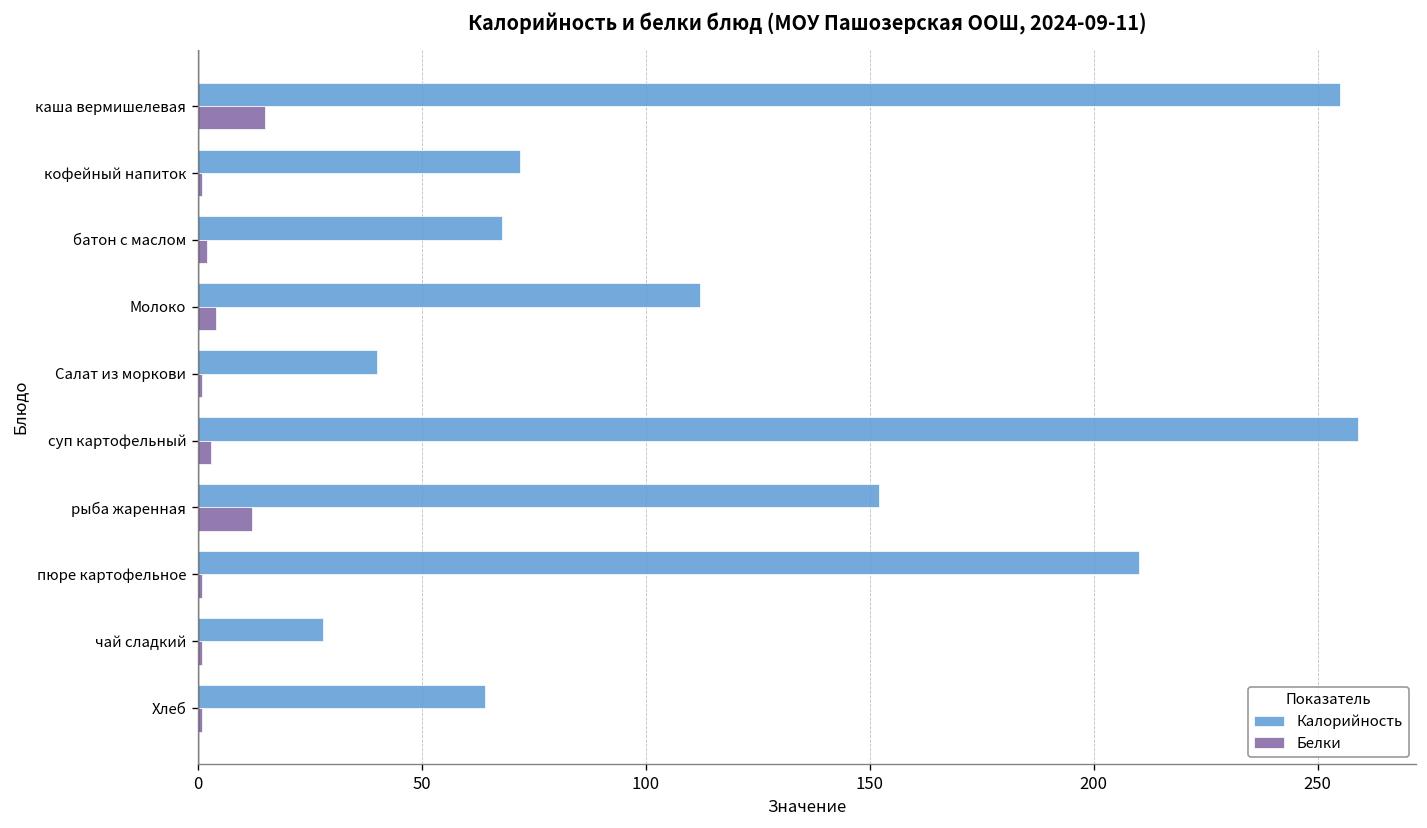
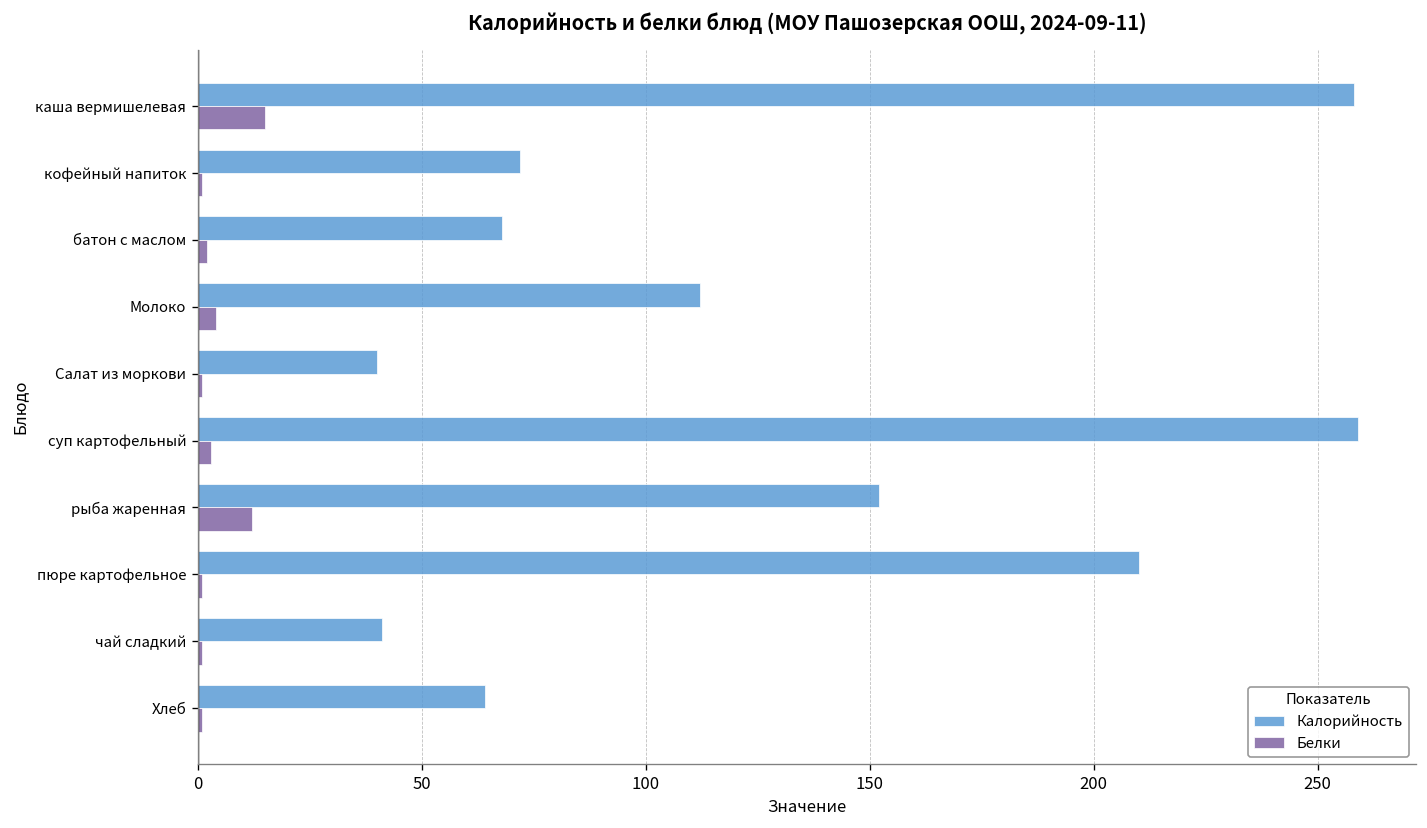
Калорийность, каша вермишелевая: 255 -> 258
Калорийность, чай сладкий: 28 -> 41
